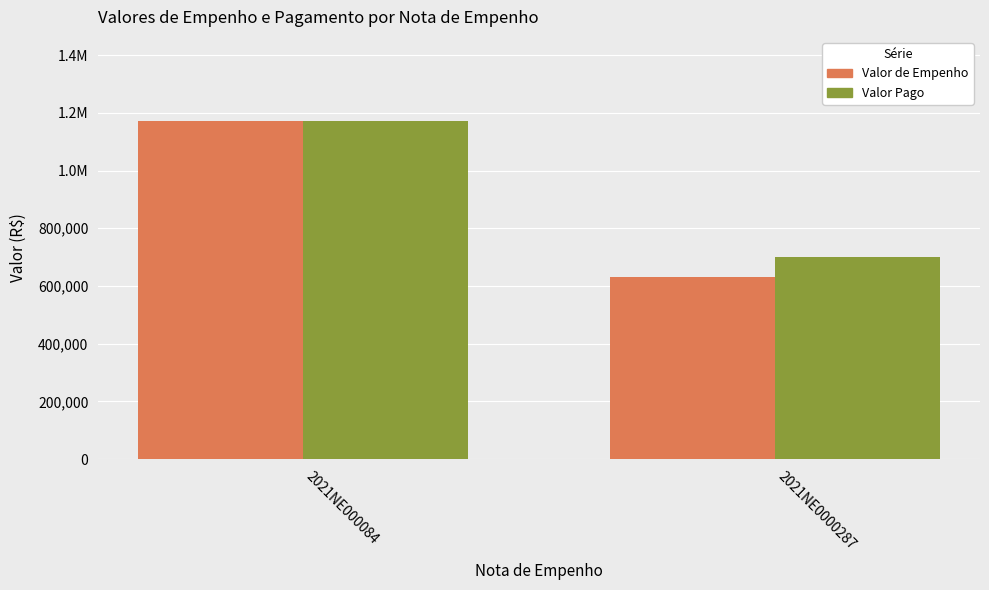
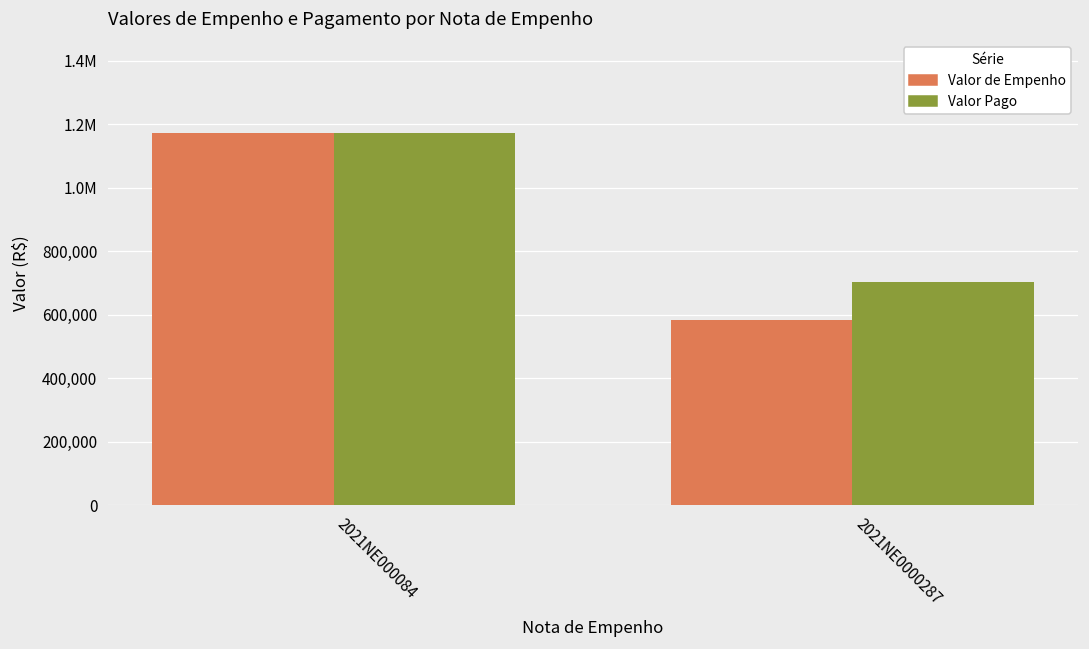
Valor de Empenho, 2021NE0000287: 630,000 -> 580,000
